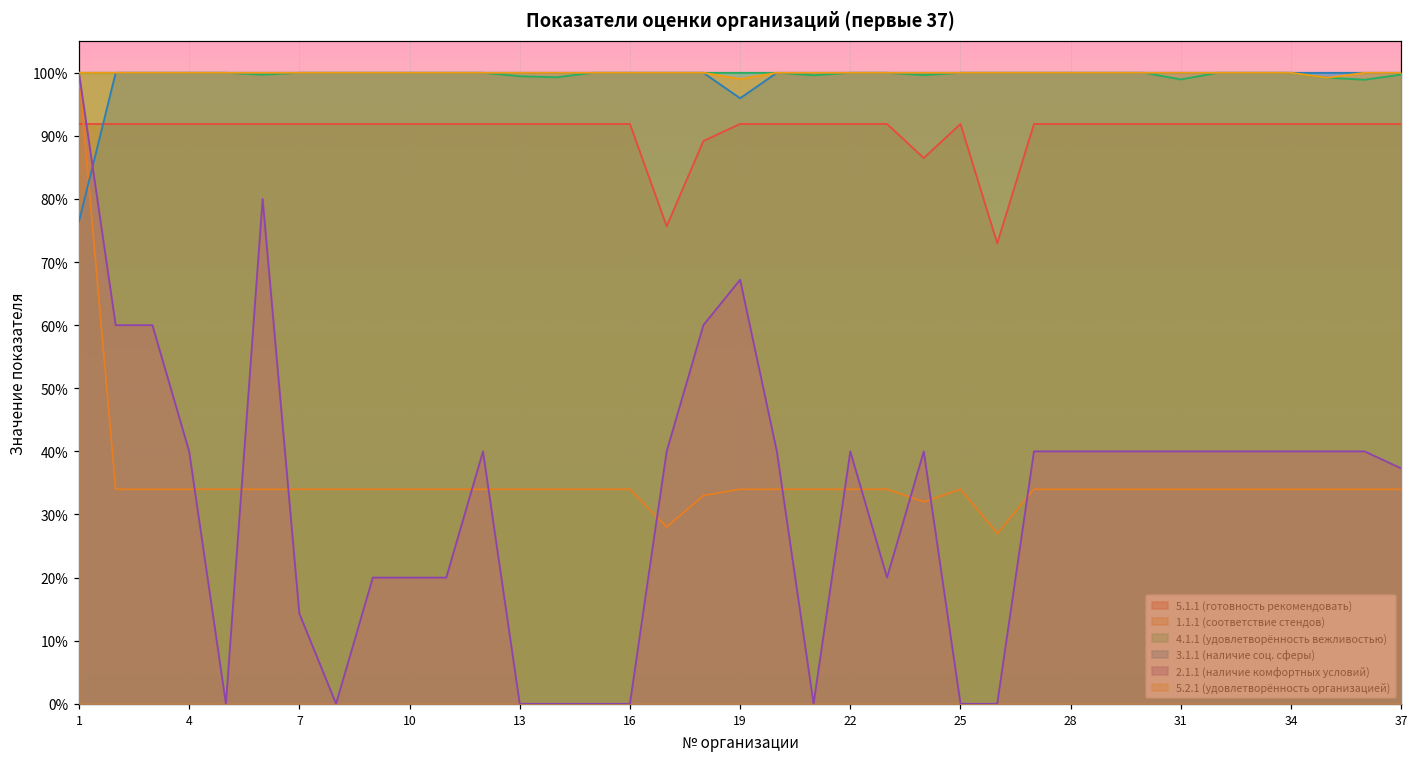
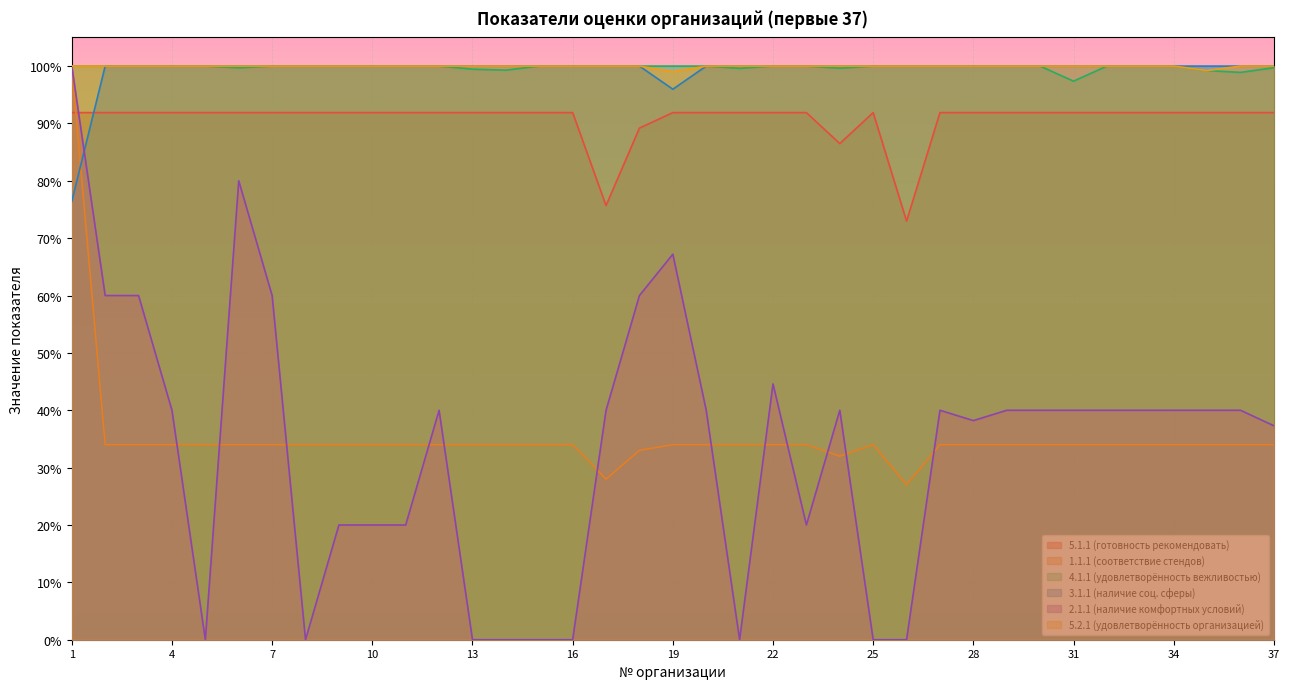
2.1.1 (наличие комфортных условий), 7: 14% -> 60%
2.1.1 (наличие комфортных условий), 22: 40% -> 45%
2.1.1 (наличие комфортных условий), 28: 40% -> 38%
4.1.1 (удовлетворённость вежливостью), 31: 99% -> 97%
